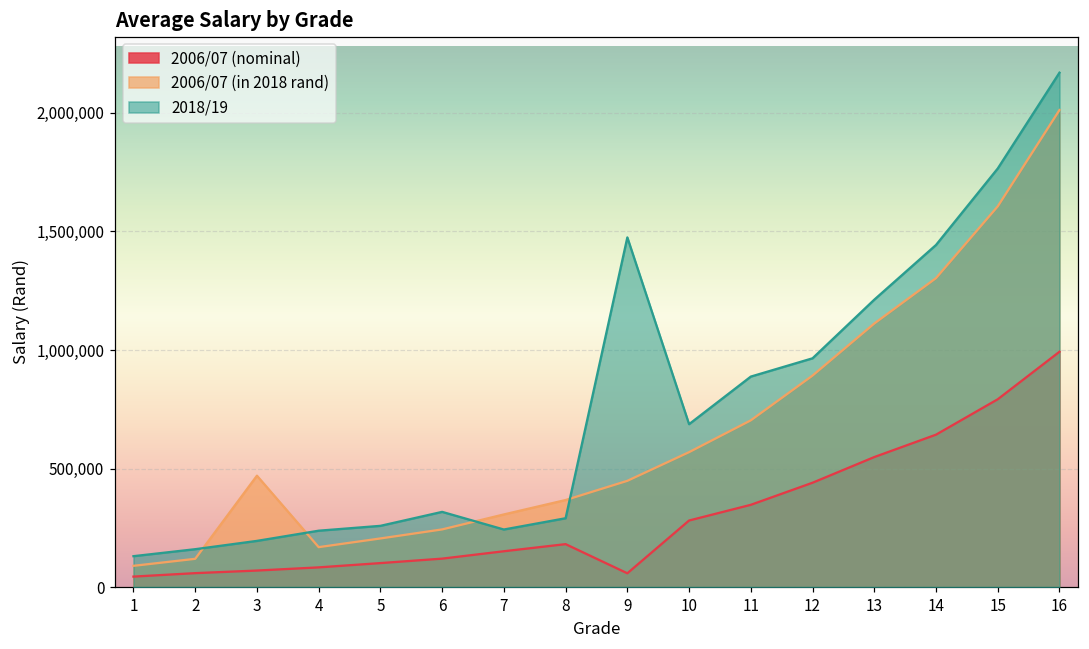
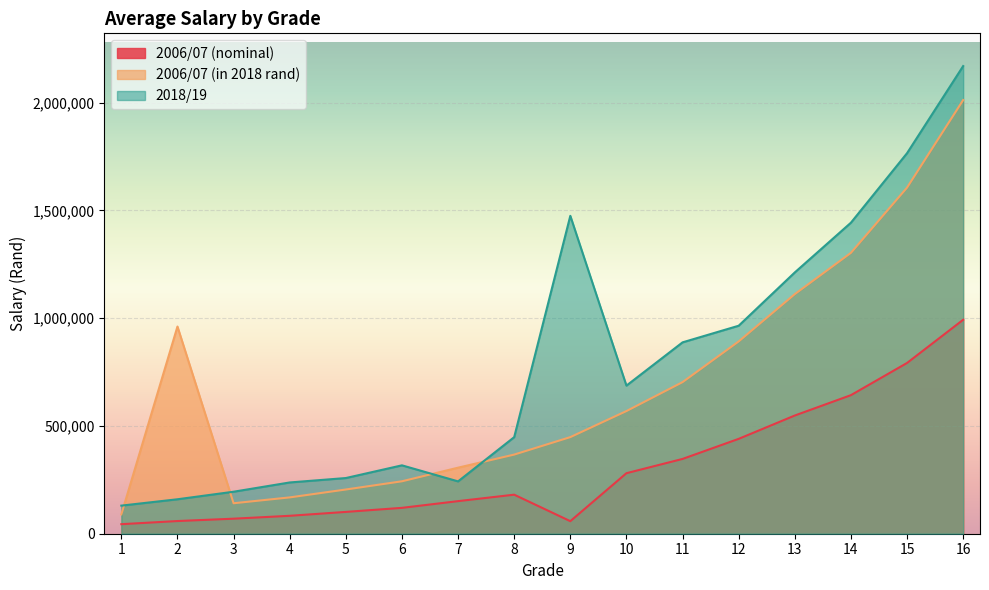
2006/07 (in 2018 rand), 2: 120,000 -> 960,000
2006/07 (in 2018 rand), 3: 470,000 -> 140,000
2018/19, 8: 290,000 -> 450,000
